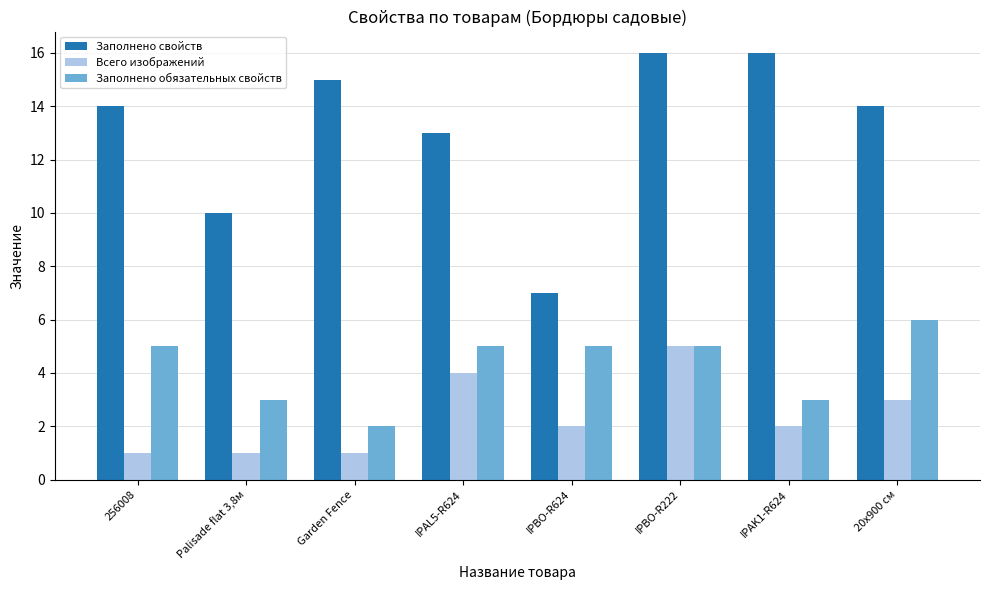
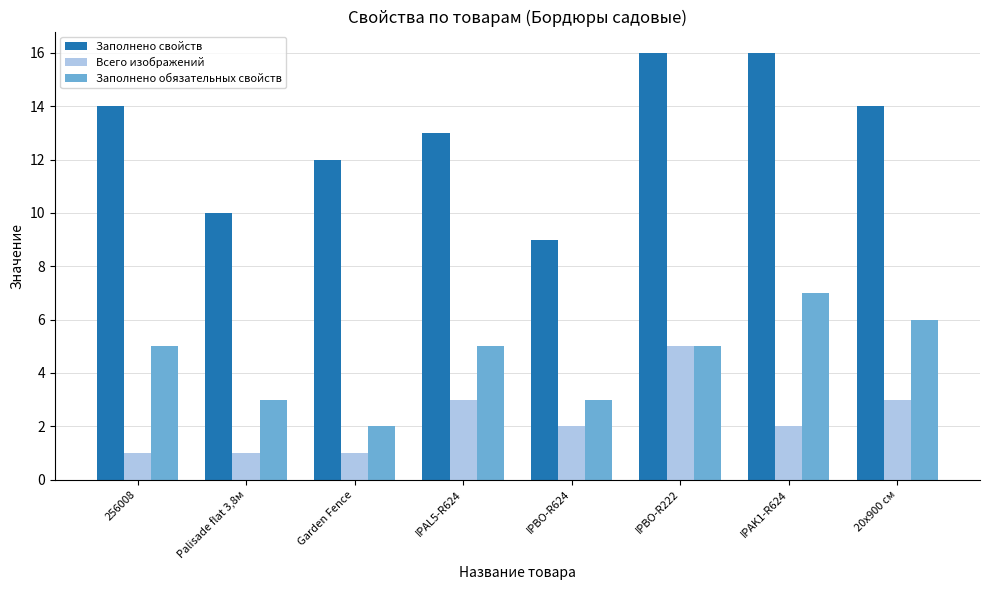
Заполнено свойств, Garden Fence: 15 -> 12
Всего изображений, IPAL5-R624: 4 -> 3
Заполнено свойств, IPBO-R624: 7 -> 9
Заполнено обязательных свойств, IPBO-R624: 5 -> 3
Заполнено обязательных свойств, IPAK1-R624: 3 -> 7
